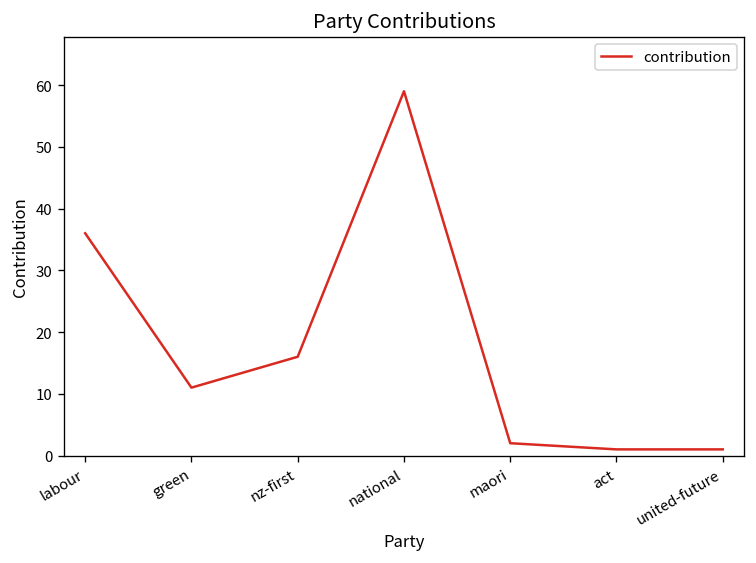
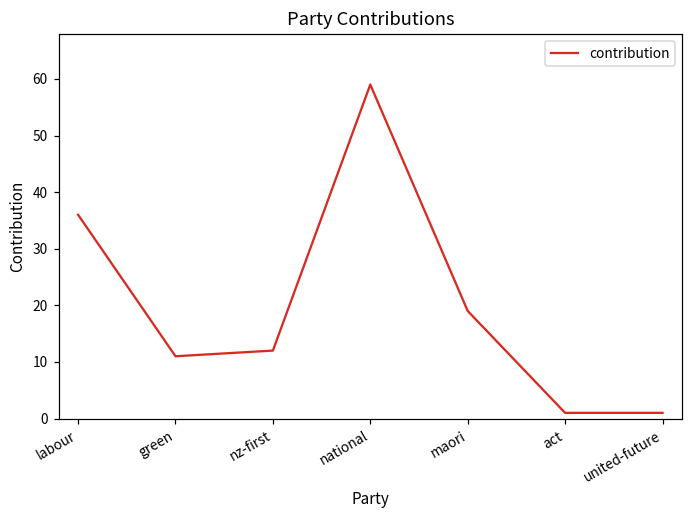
nz-first: 16 -> 12
maori: 2 -> 19
